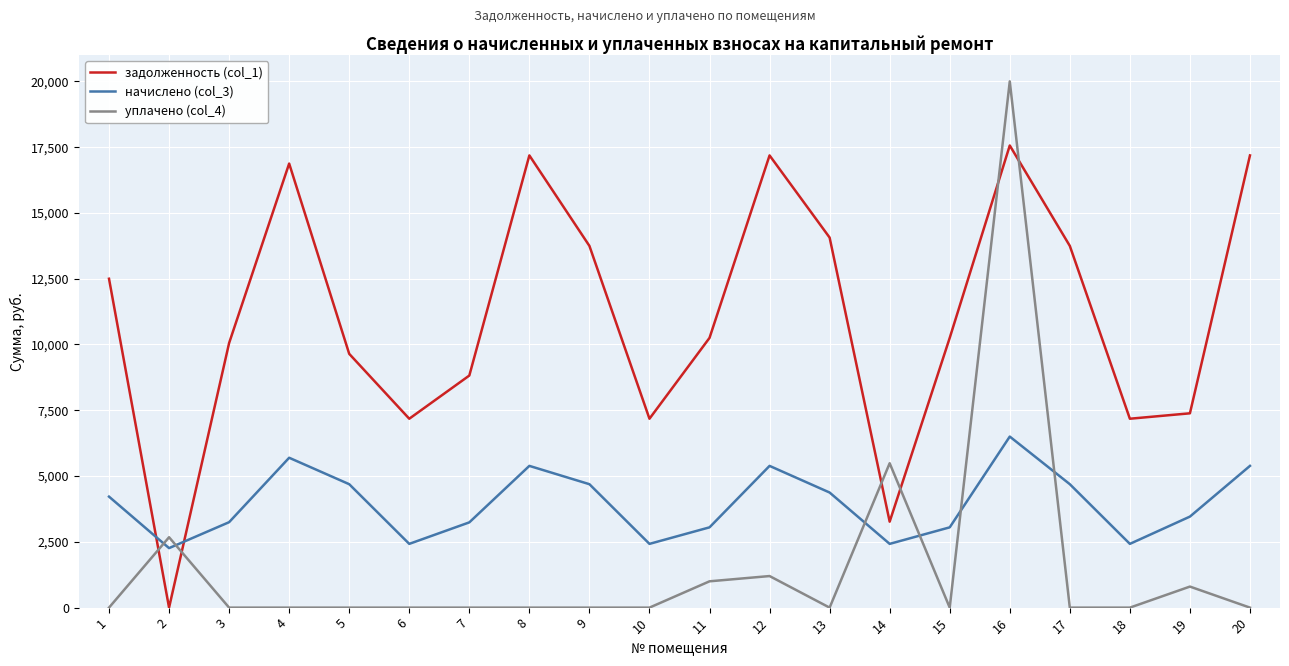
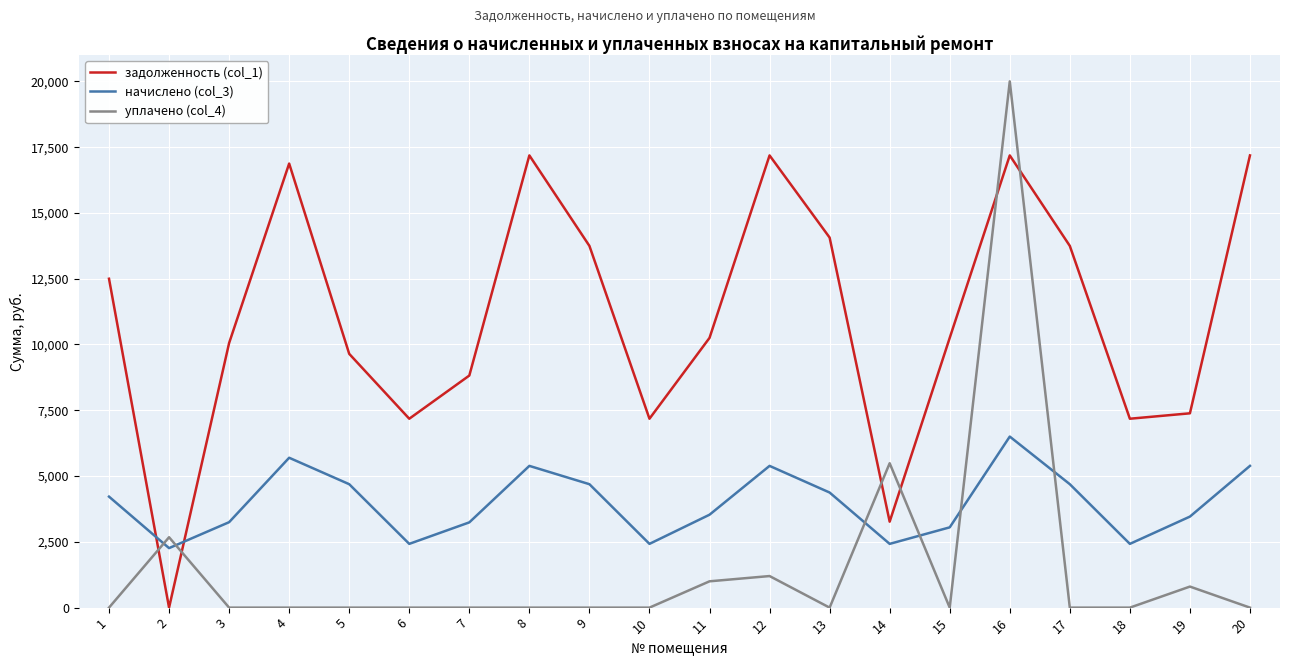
начислено (col_3), 11: 3,100 -> 3,500
задолженность (col_1), 16: 17,600 -> 17,200
